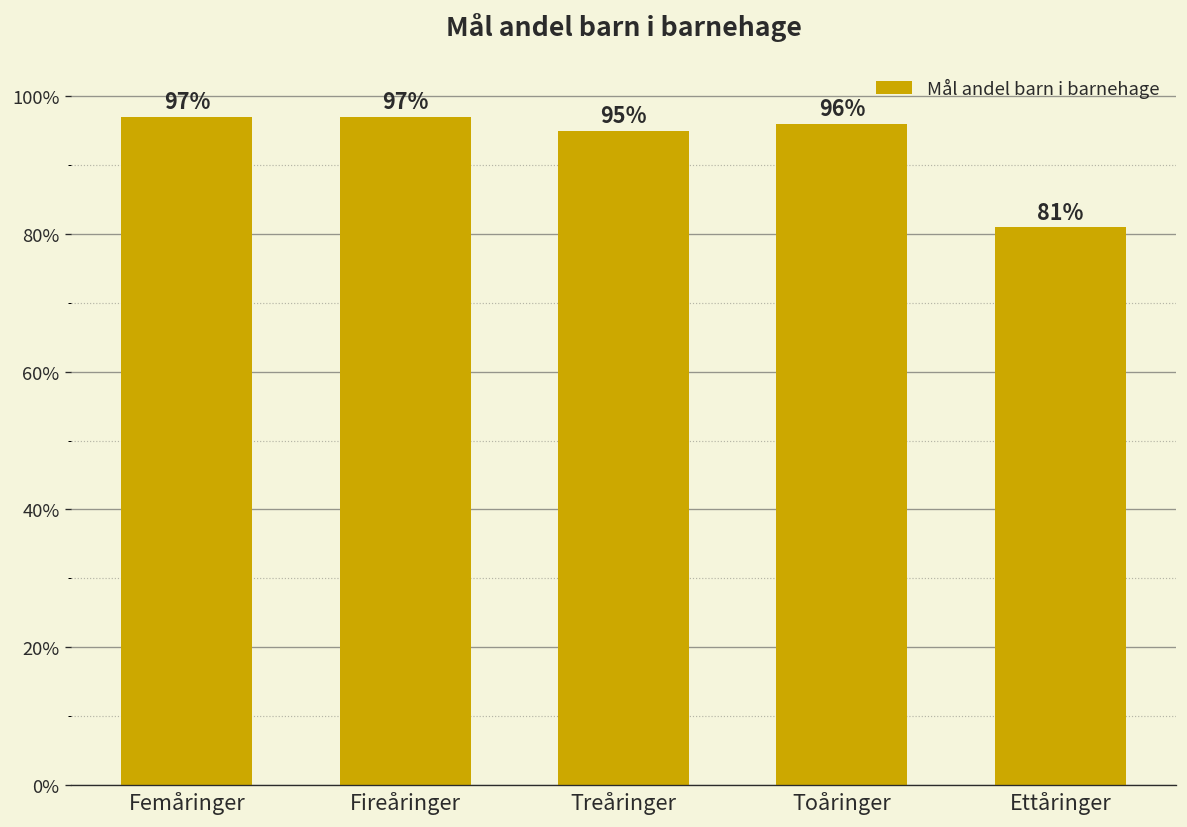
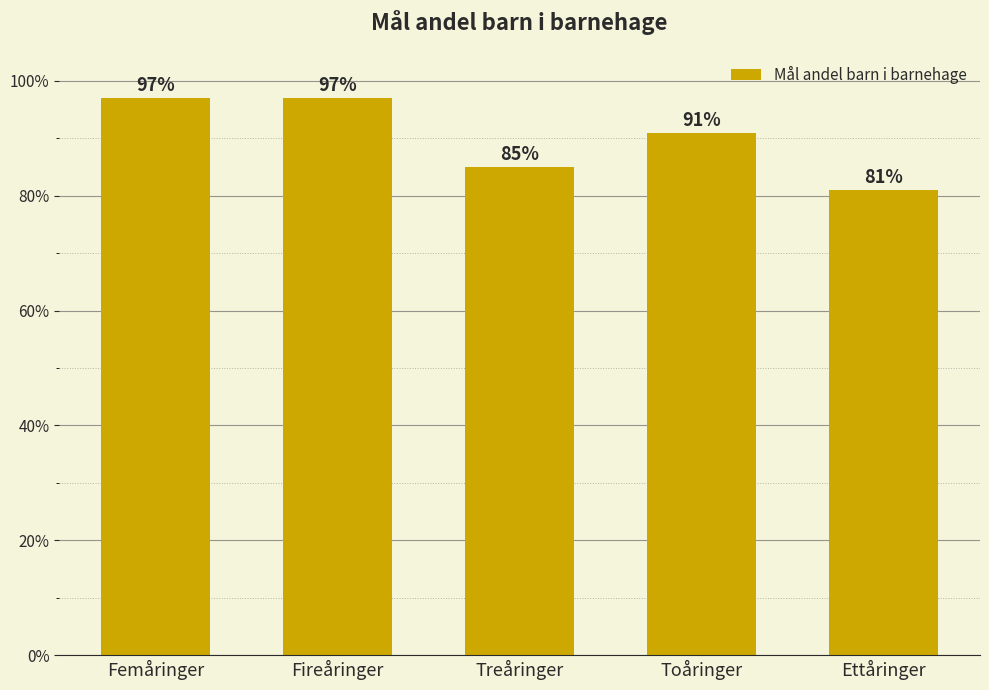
Treåringer: 95% -> 85%
Toåringer: 96% -> 91%
